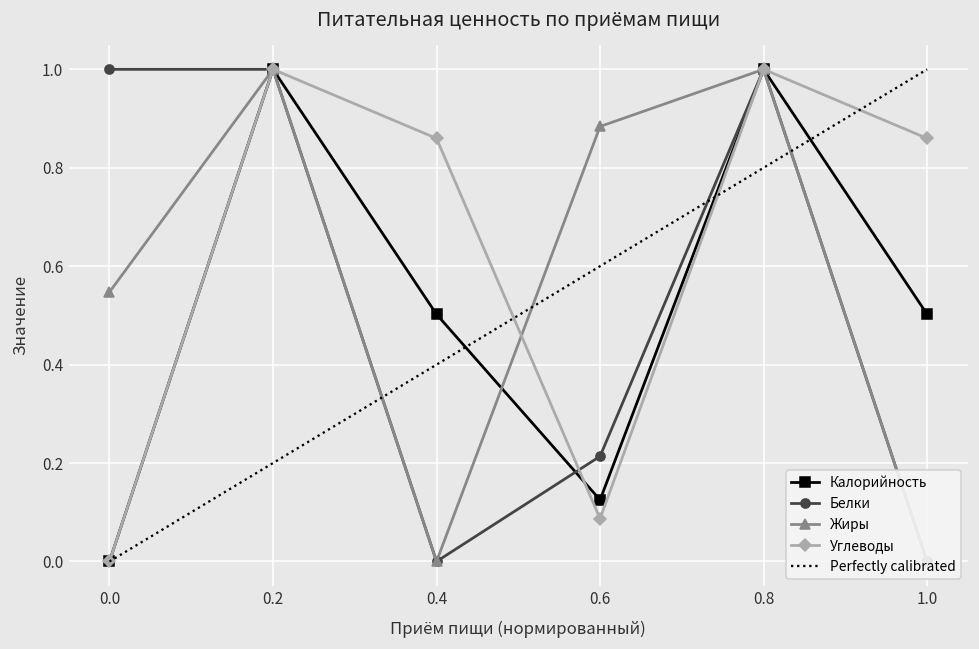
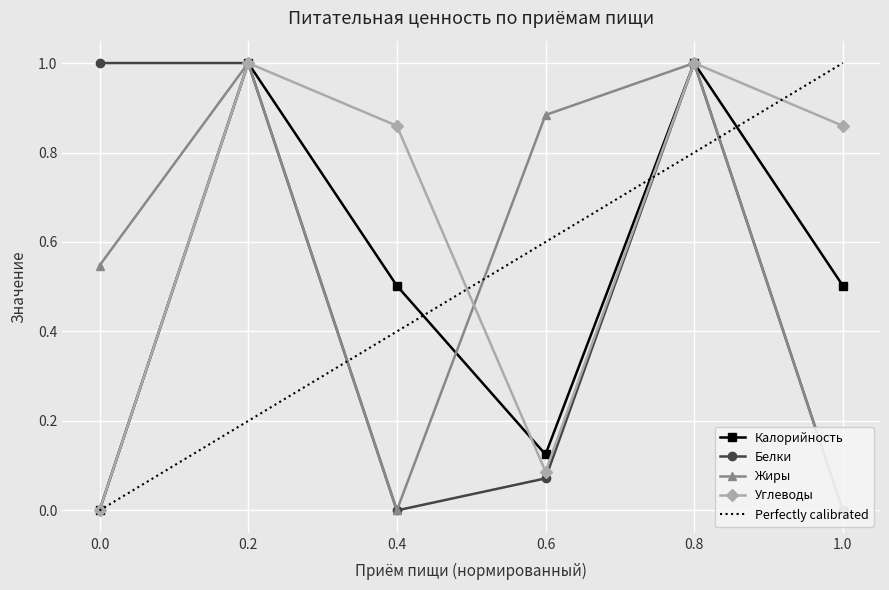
Белки, 0.6: 0.21 -> 0.07
